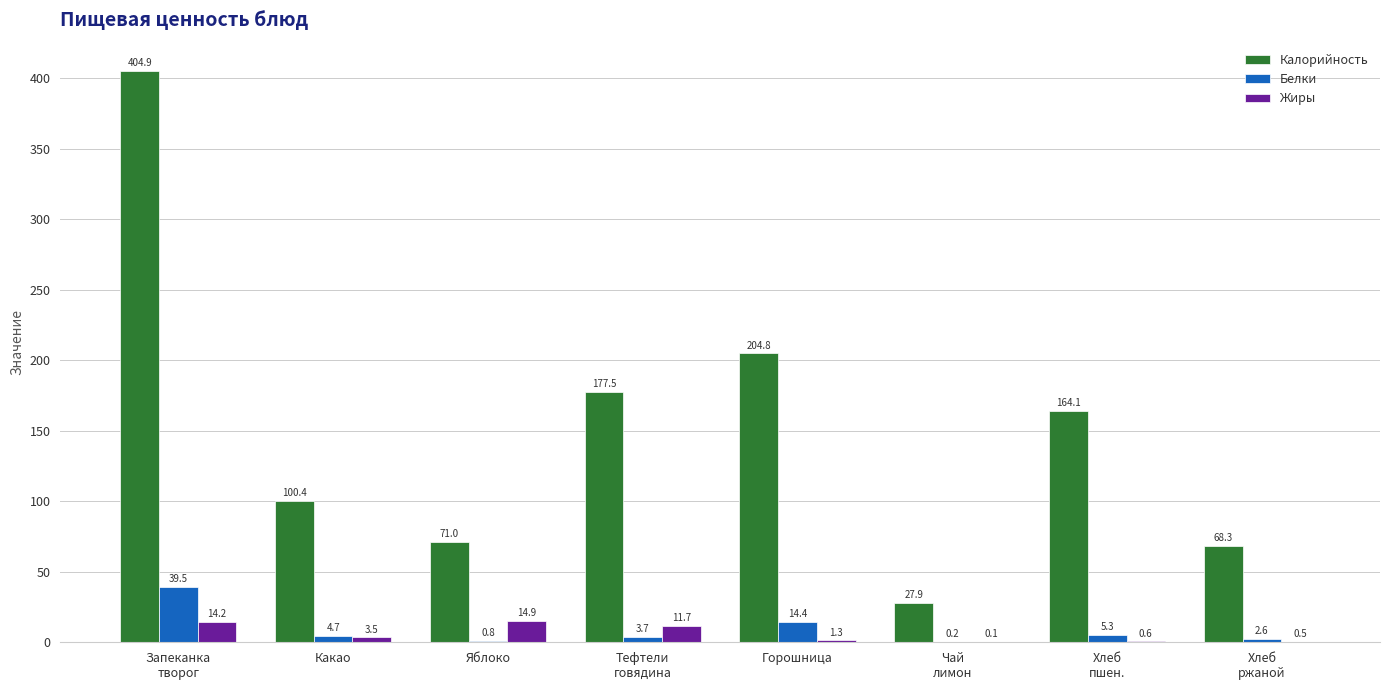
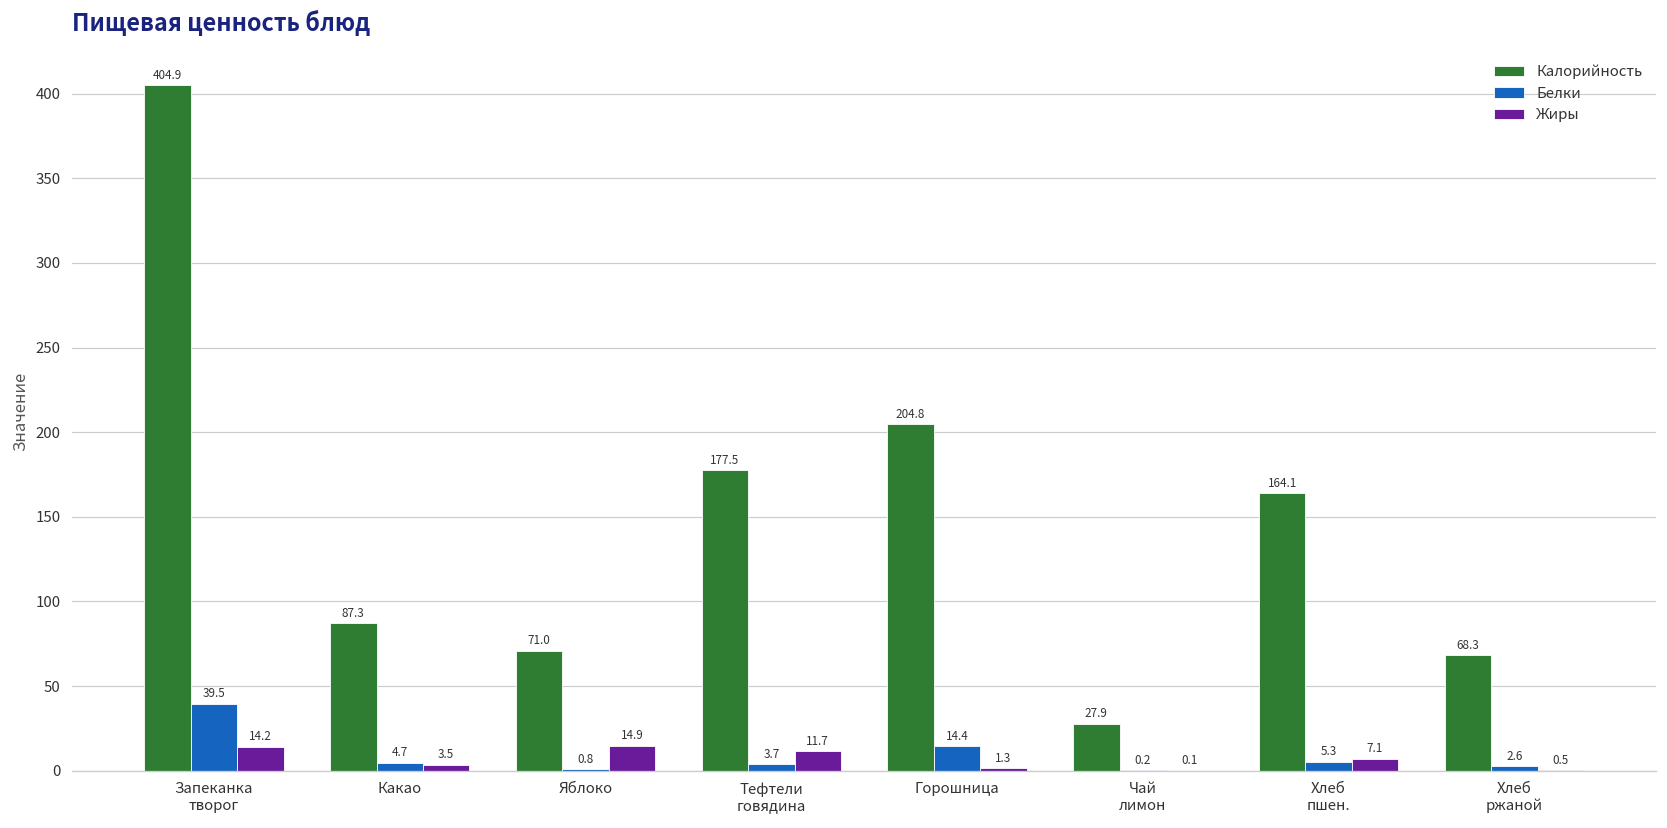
Калорийность, Какао: 100.4 -> 87.3
Жиры, Хлеб пшен.: 0.6 -> 7.1
